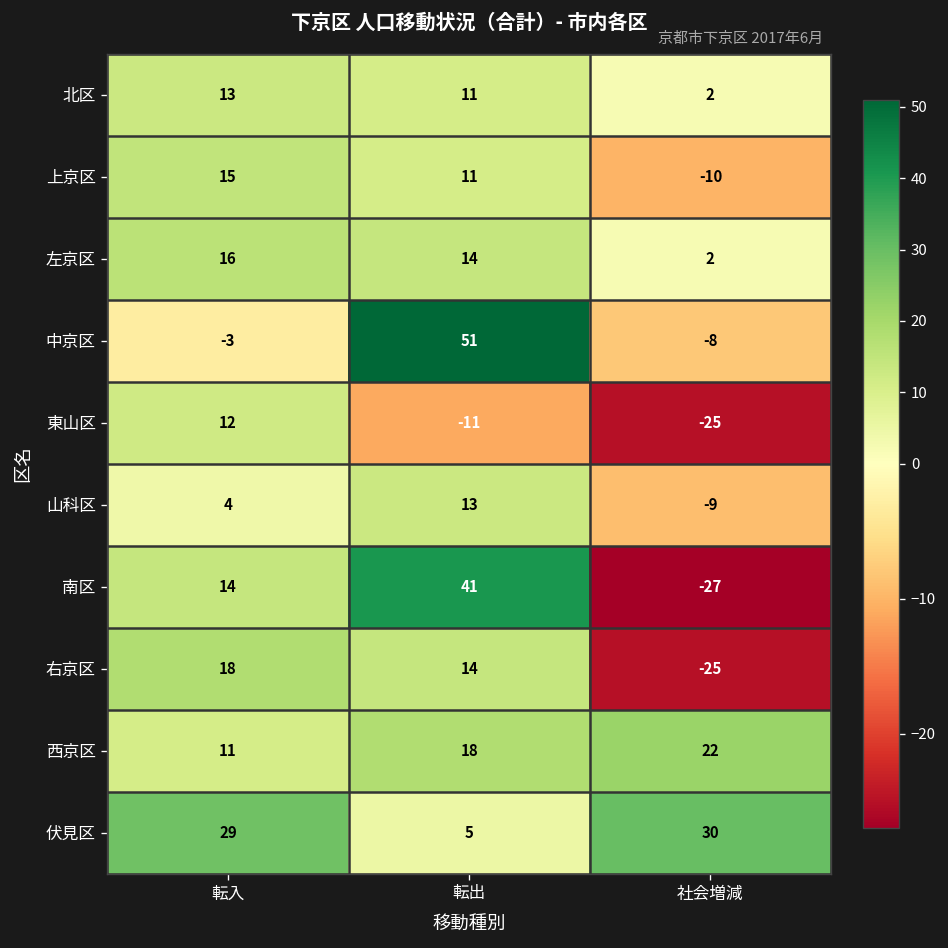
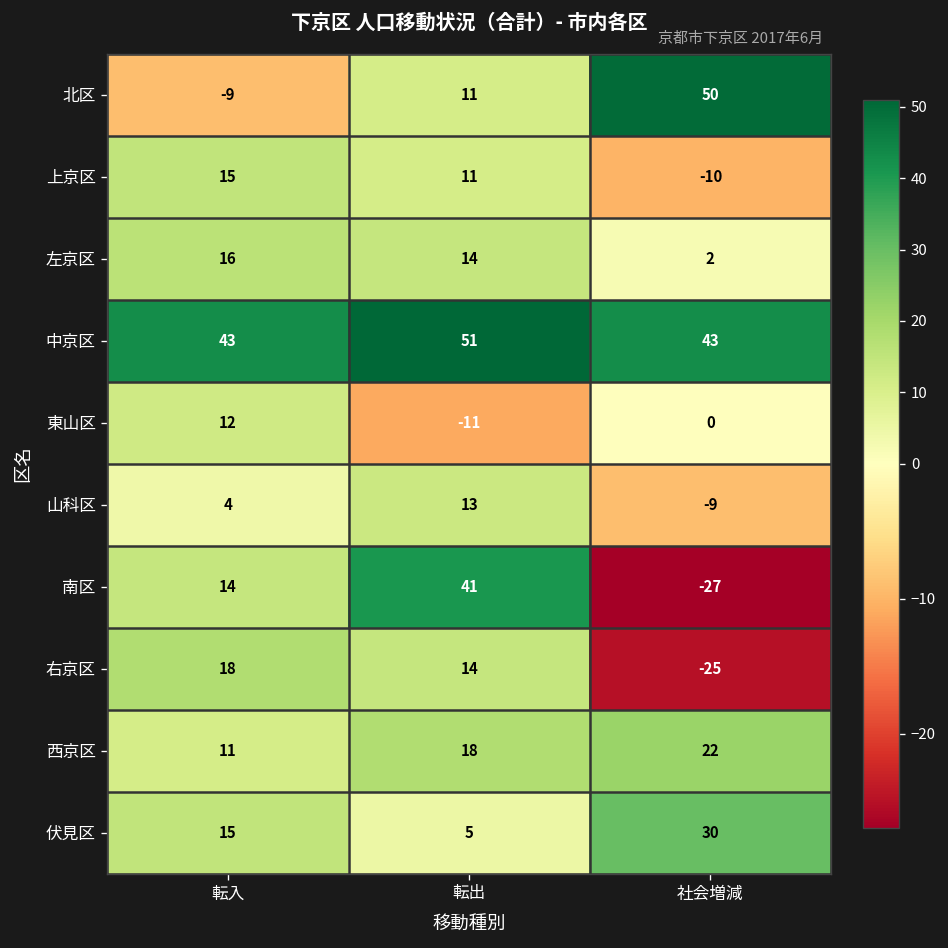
北区, 転入: 13 -> -9
北区, 社会増減: 2 -> 50
中京区, 転入: -3 -> 43
中京区, 社会増減: -8 -> 43
東山区, 社会増減: -25 -> 0
伏見区, 転入: 29 -> 15
